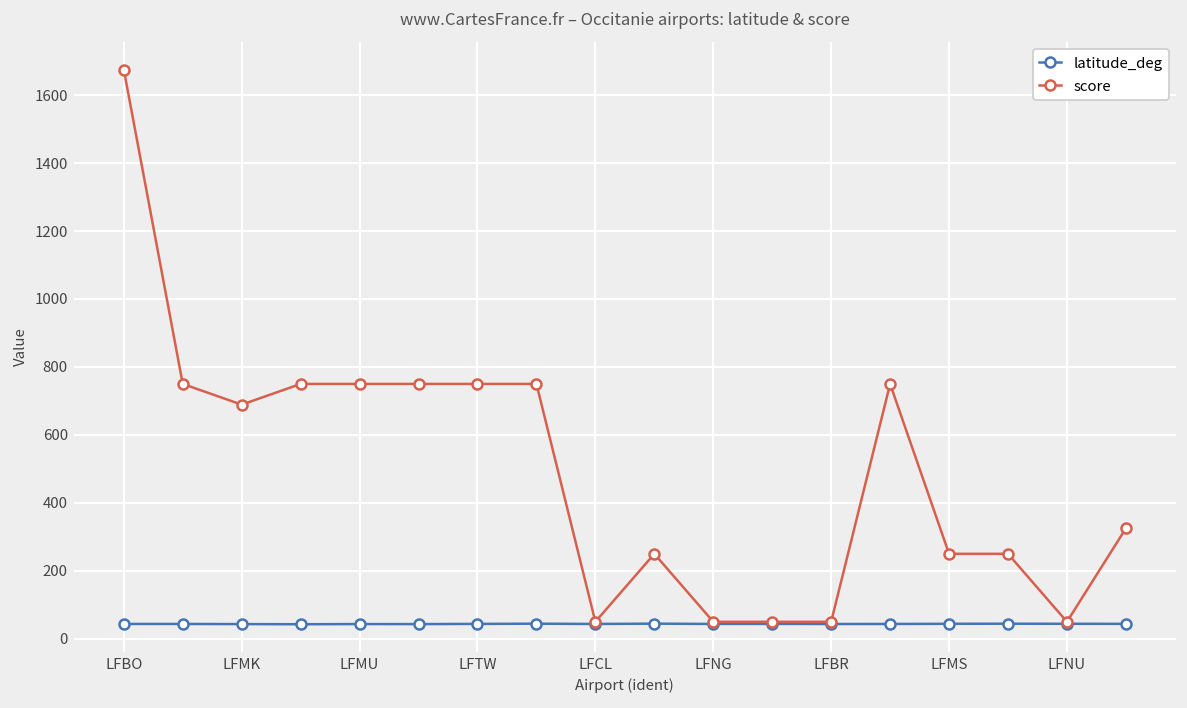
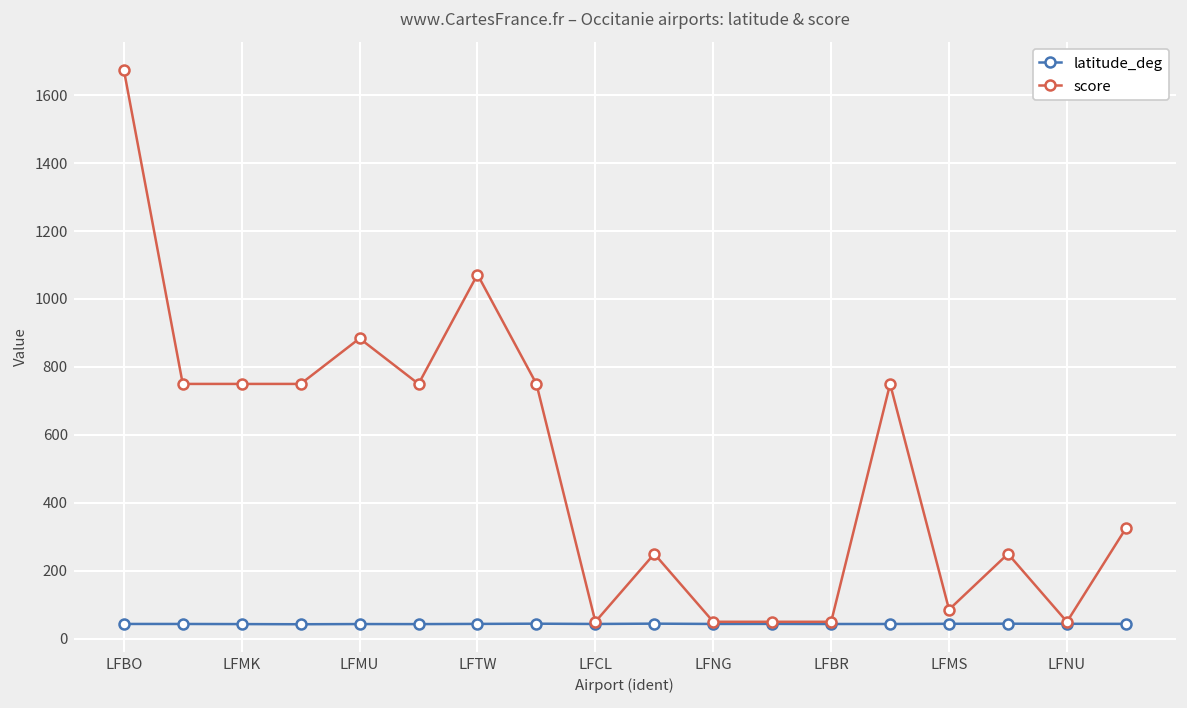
score, LFMK: 690 -> 750
score, LFMU: 750 -> 880
score, LFTW: 750 -> 1070
score, LFMS: 250 -> 90
